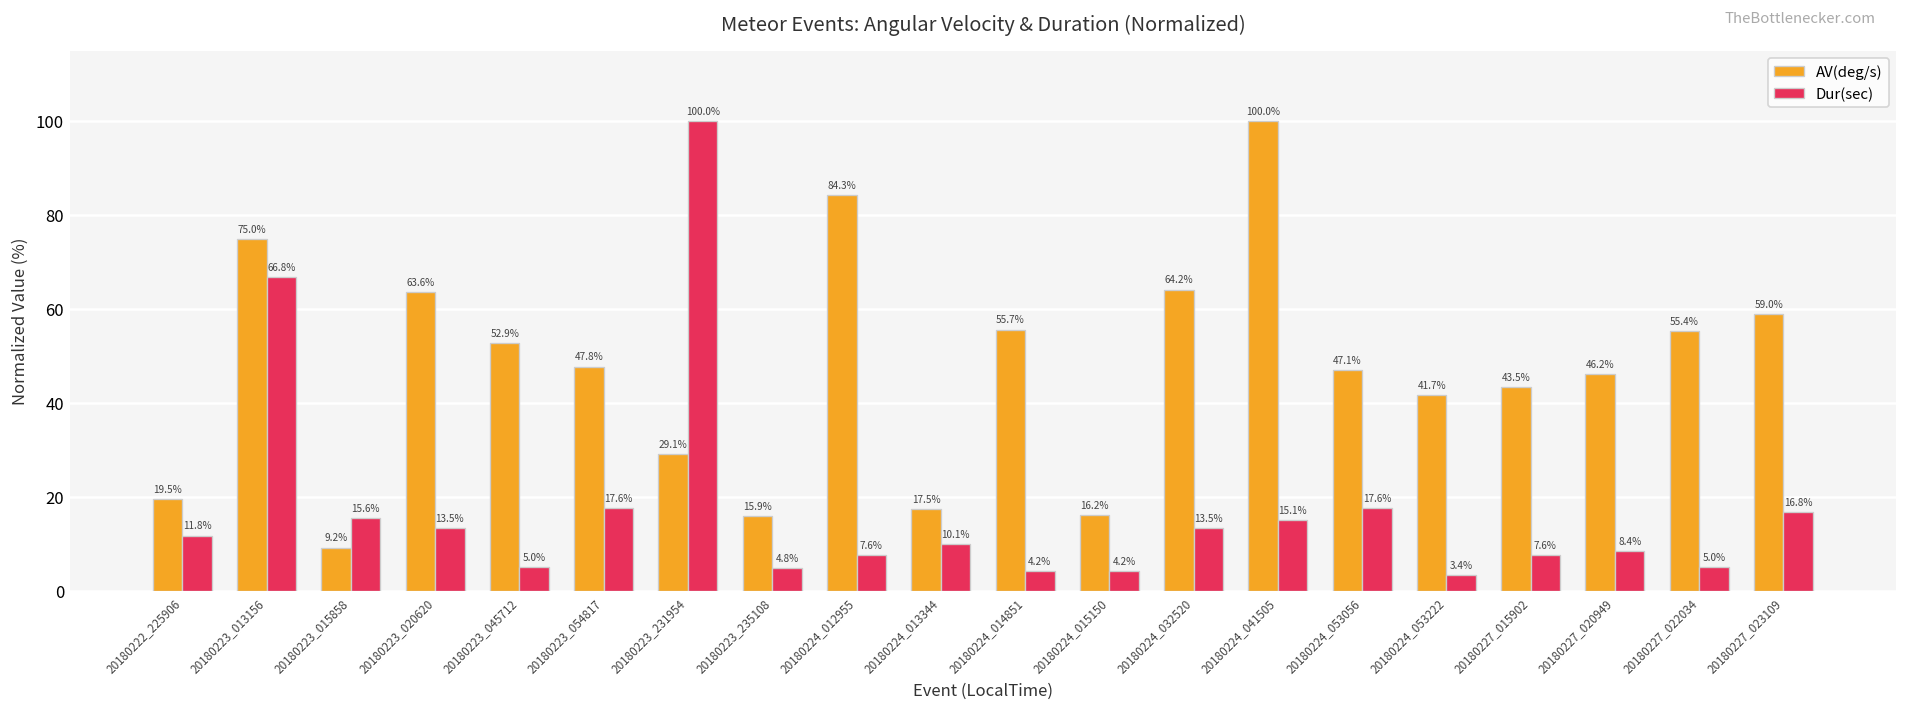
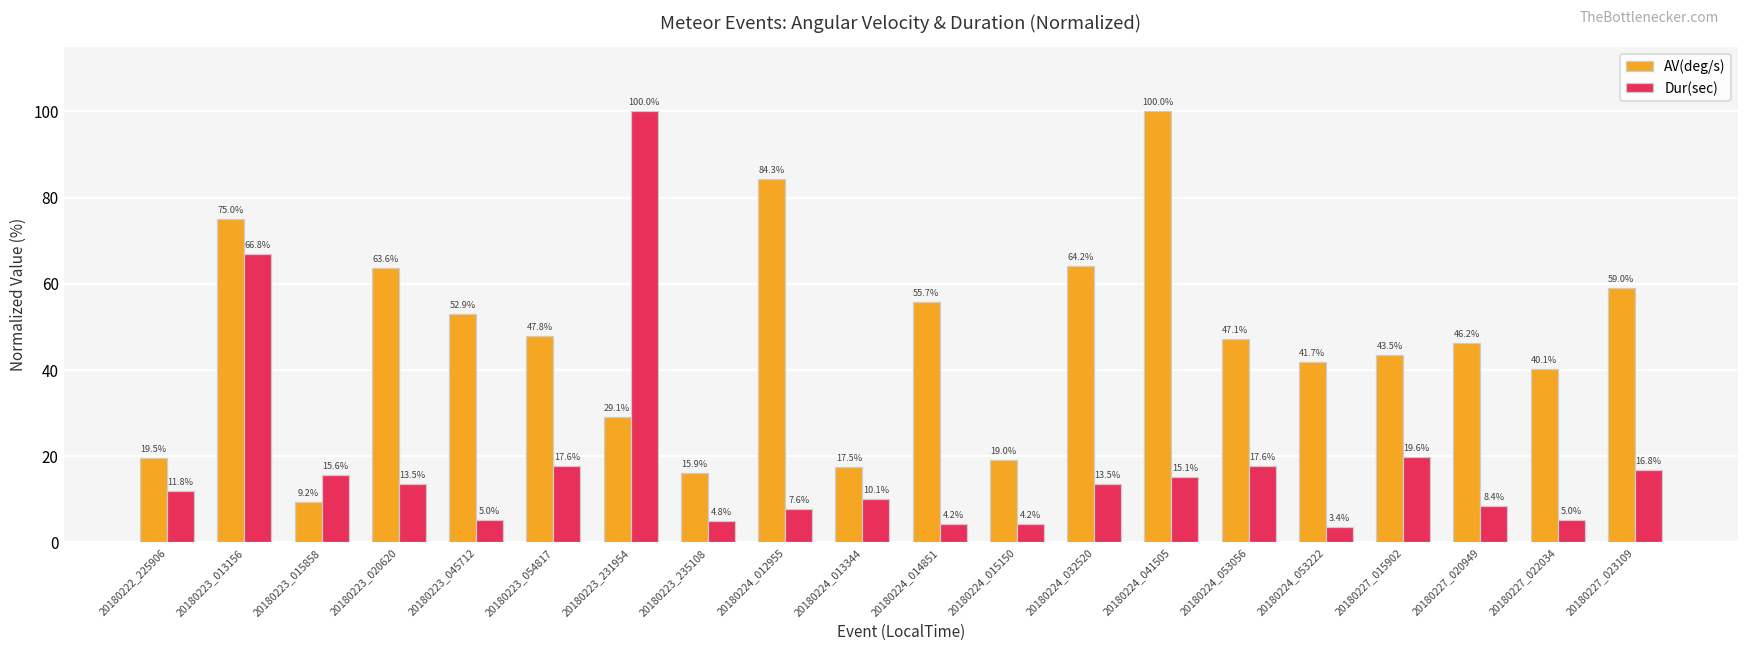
AV(deg/s), 20180224_015150: 16.2% -> 19.0%
Dur(sec), 20180227_015902: 7.6% -> 19.6%
AV(deg/s), 20180227_022034: 55.4% -> 40.1%
